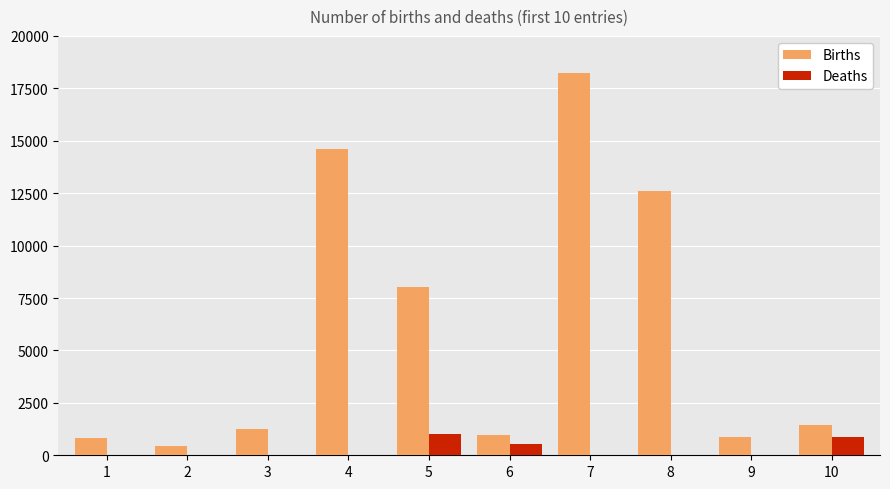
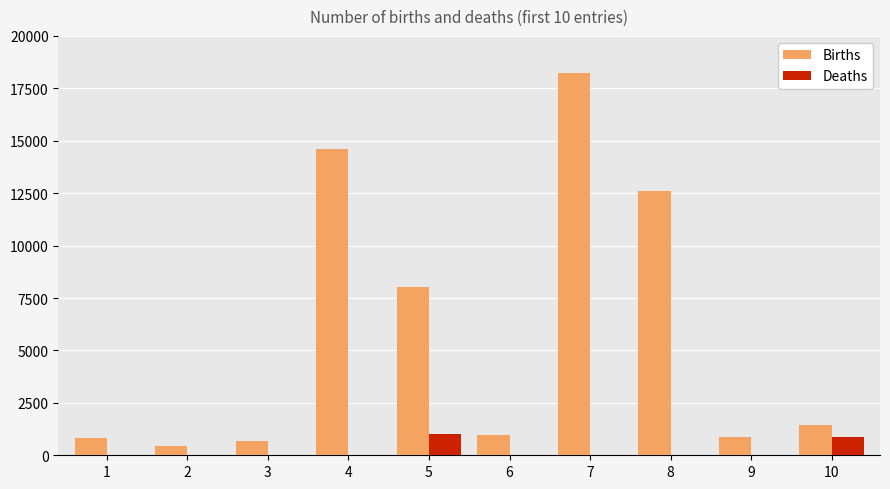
Births, 3: 1300 -> 700
Deaths, 6: 600 -> 0
